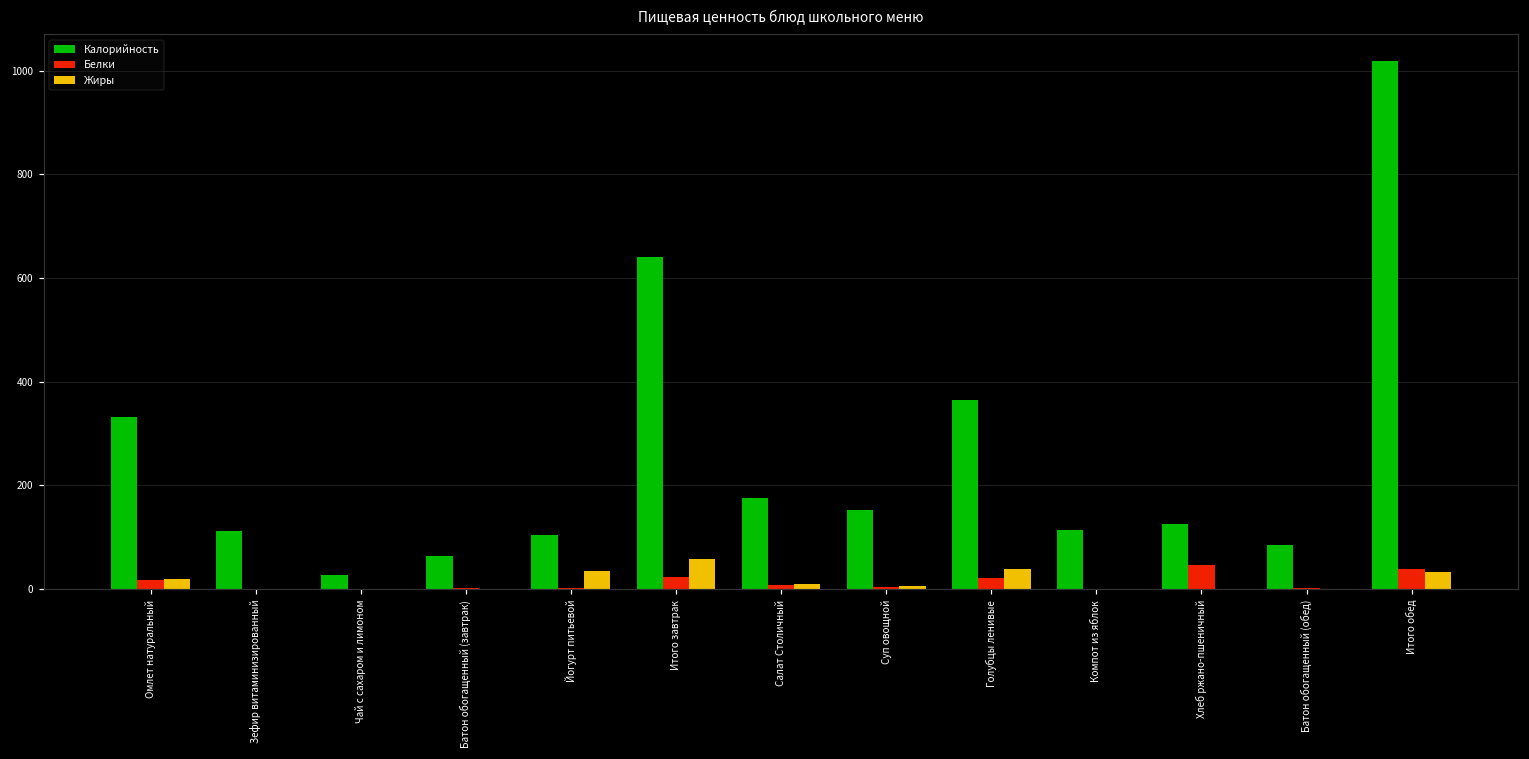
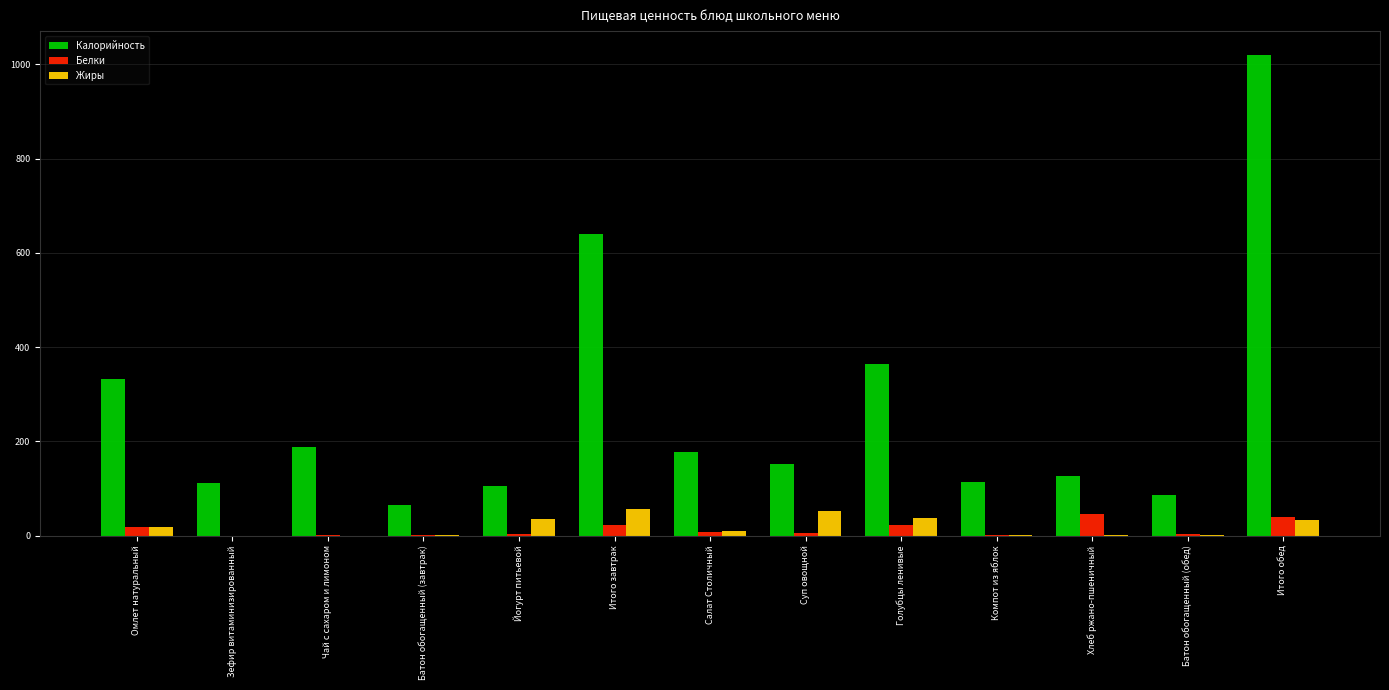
Калорийность, Чай с сахаром и лимоном: 30 -> 190
Жиры, Суп овощной: 10 -> 50
